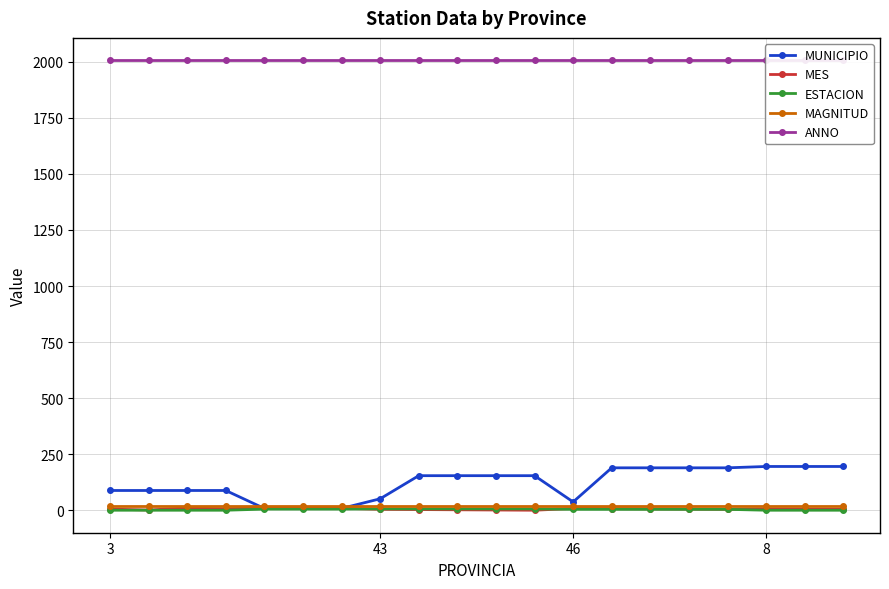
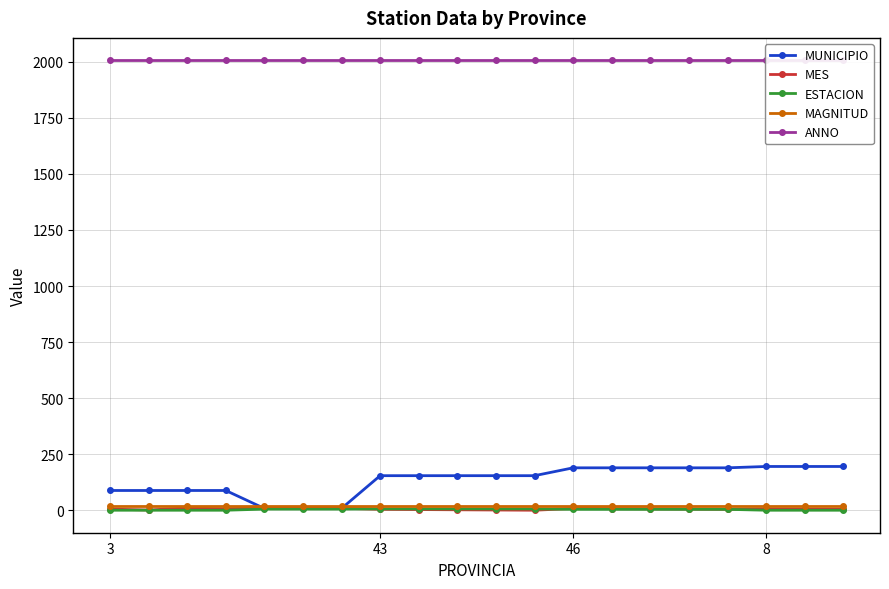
MUNICIPIO, 43: 50 -> 160
MUNICIPIO, 46: 40 -> 190
